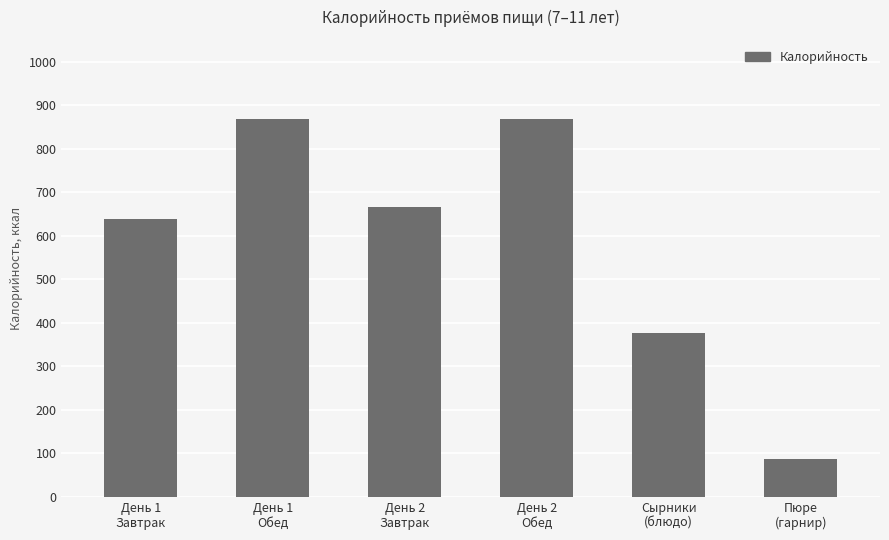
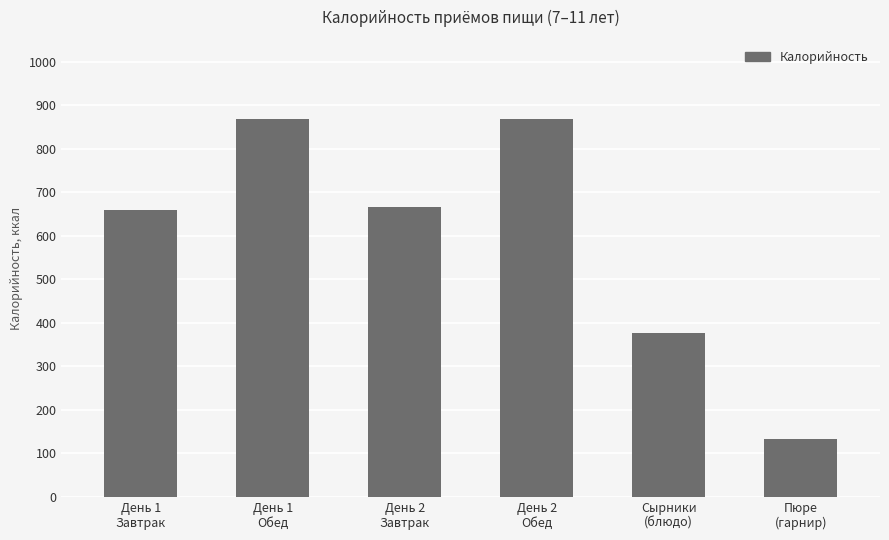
День 1 Завтрак: 640 -> 660
Пюре (гарнир): 90 -> 130
